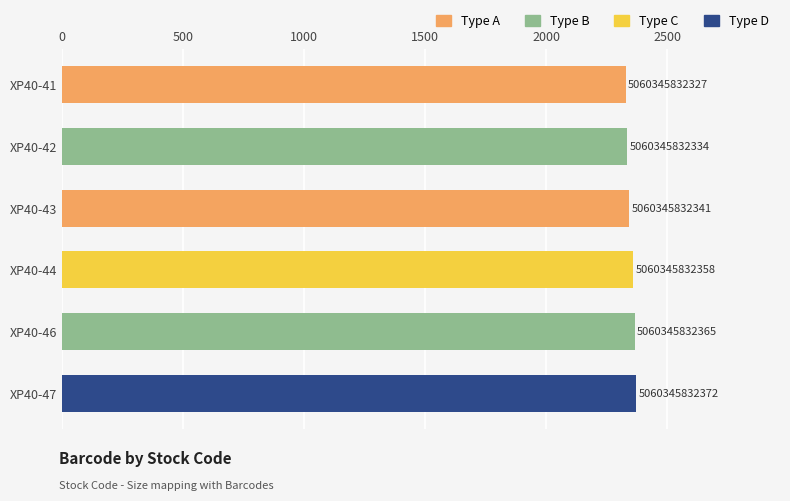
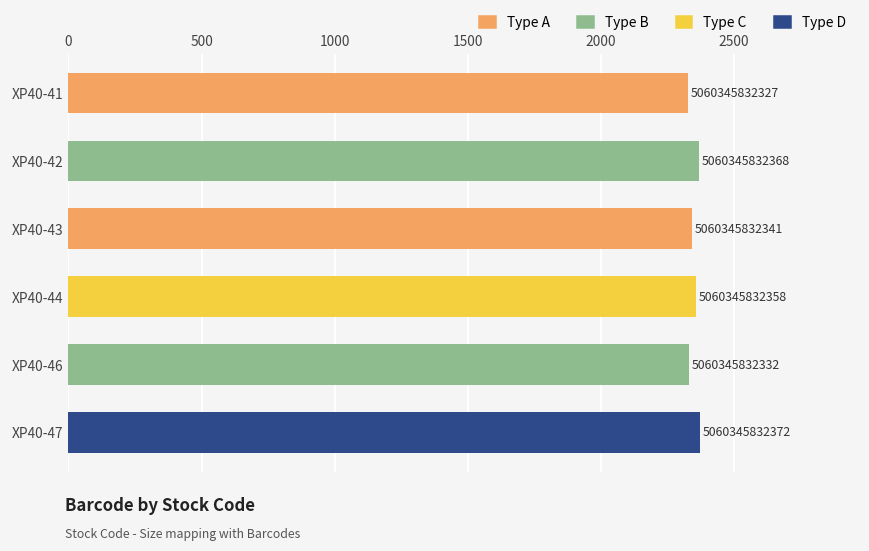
XP40-42: 5060345832334 -> 5060345832368
XP40-46: 5060345832365 -> 5060345832332
